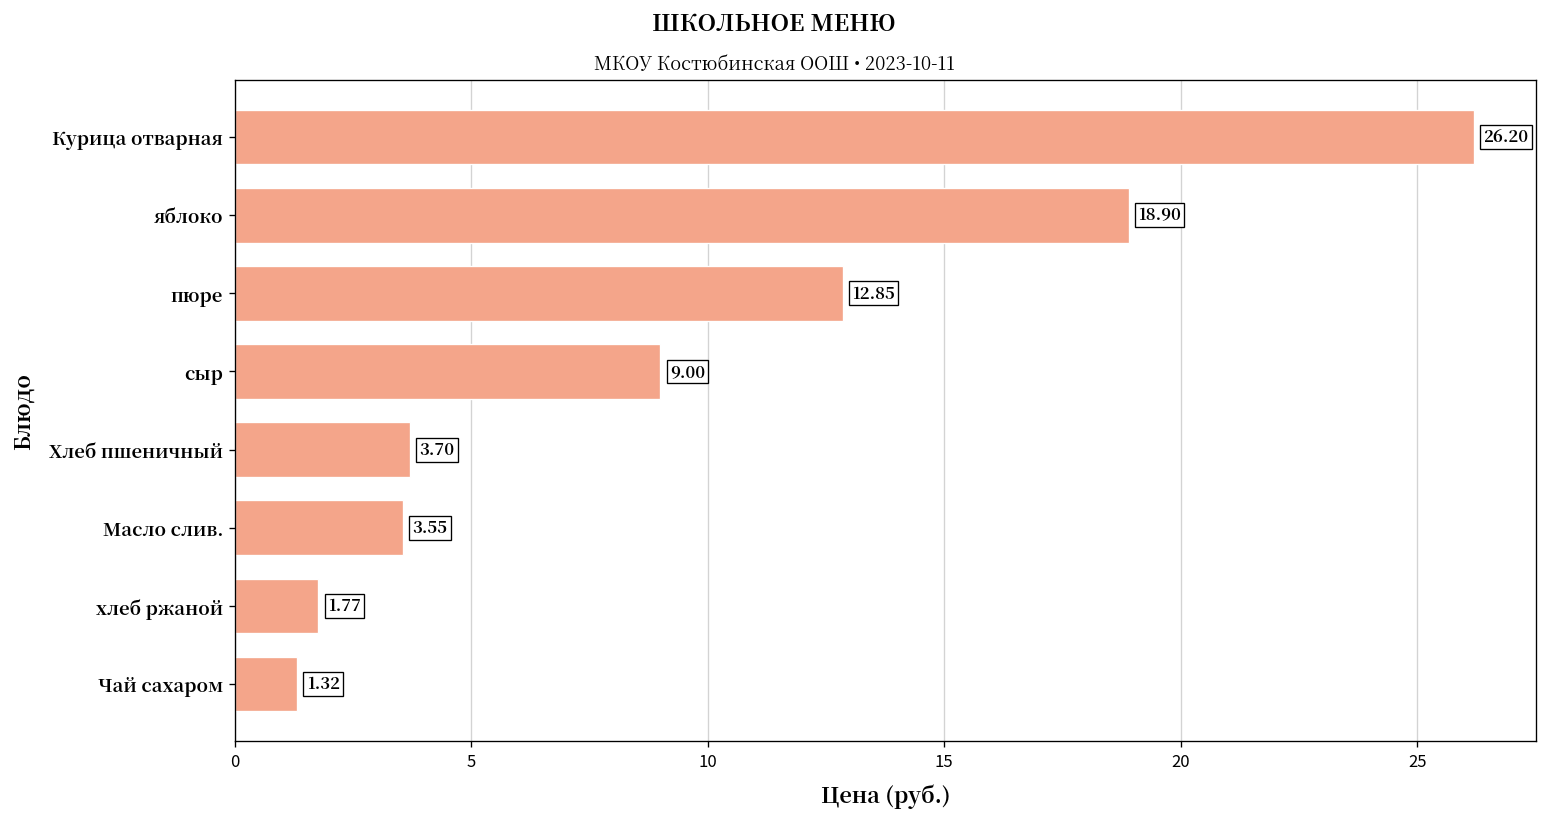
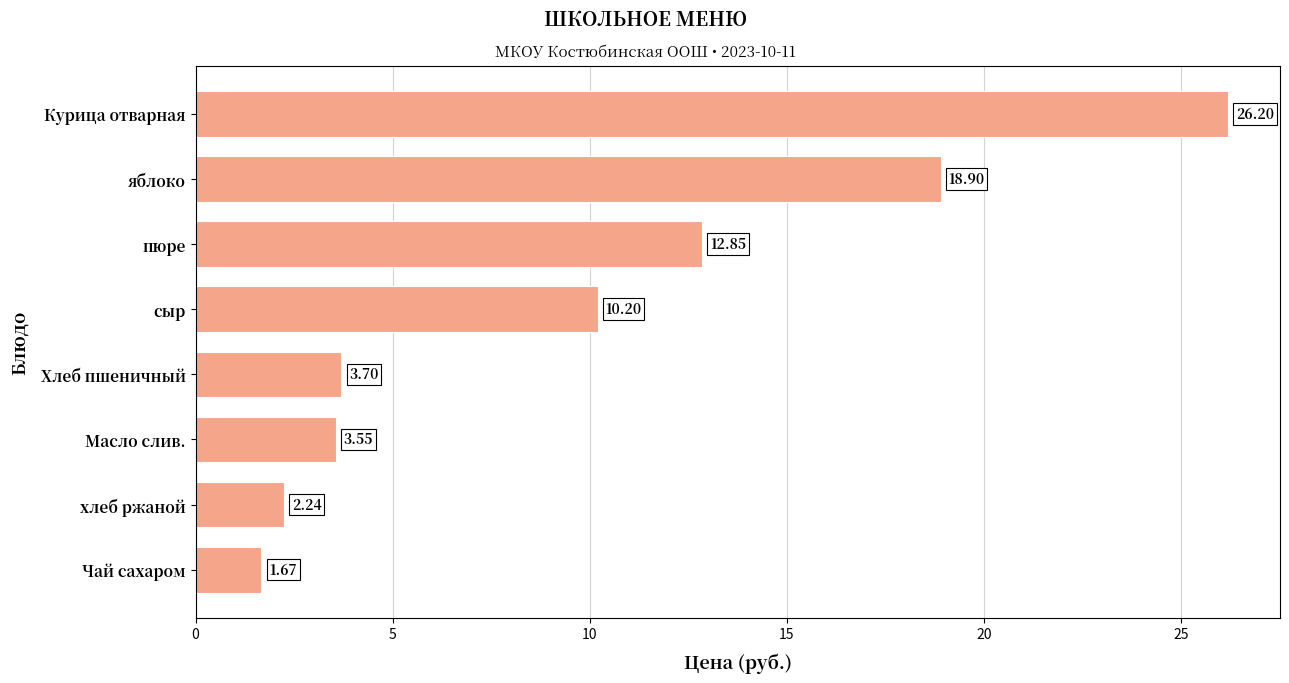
сыр: 9.00 -> 10.20
хлеб ржаной: 1.77 -> 2.24
Чай сахаром: 1.32 -> 1.67
